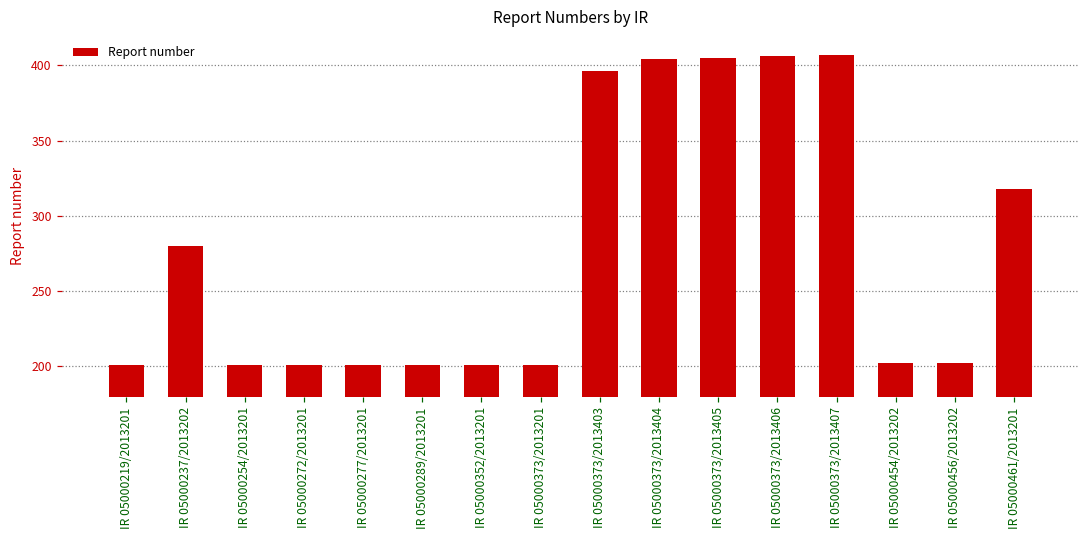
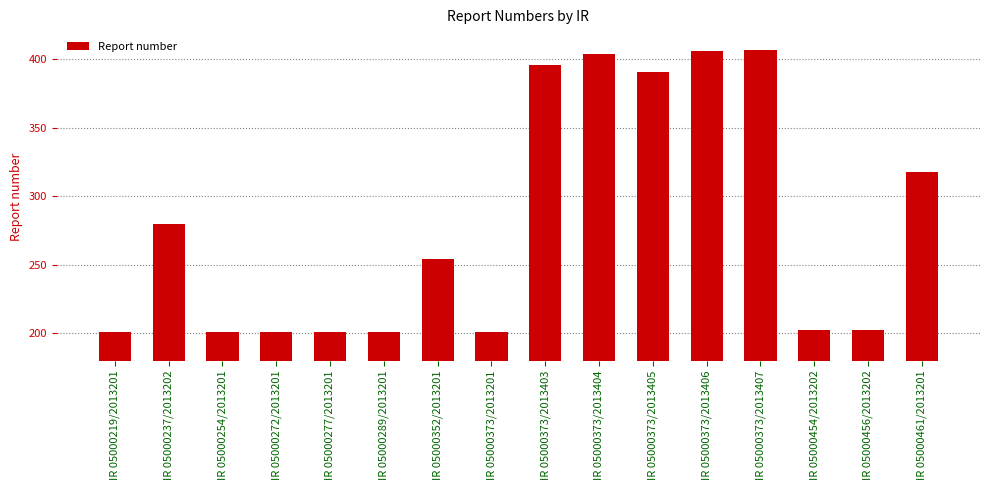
IR 05000352/2013201: 201 -> 254
IR 05000373/2013405: 405 -> 391
